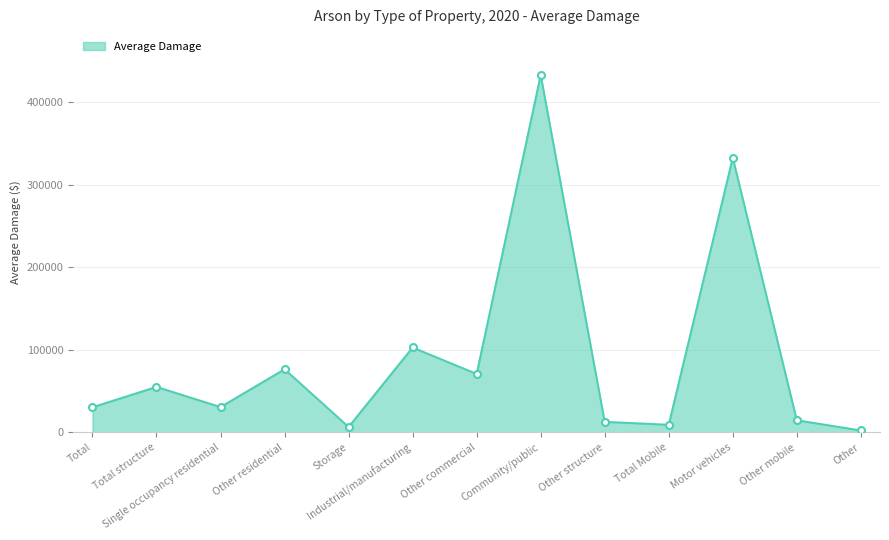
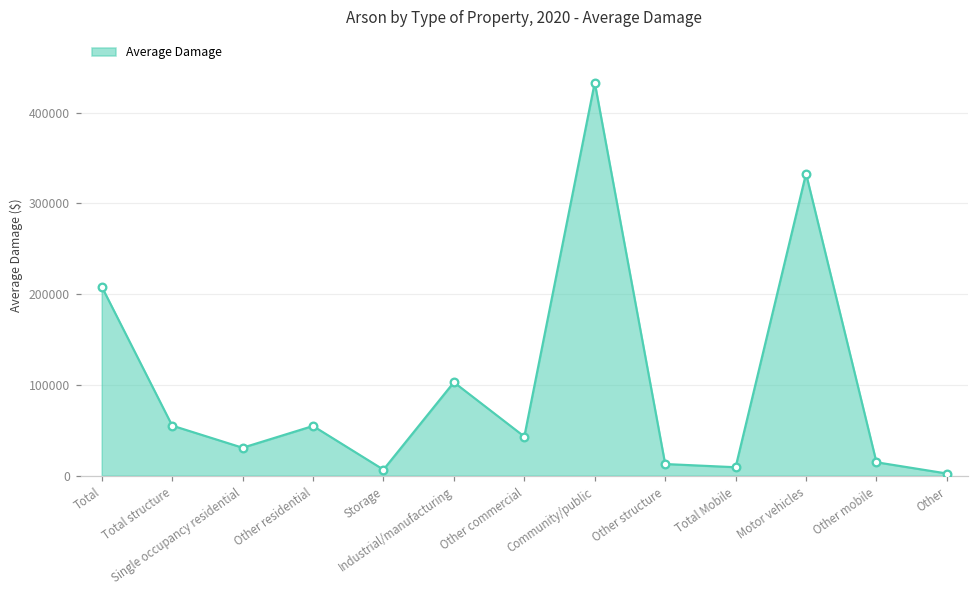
Total: 30000 -> 210000
Other residential: 80000 -> 50000
Other commercial: 70000 -> 40000
